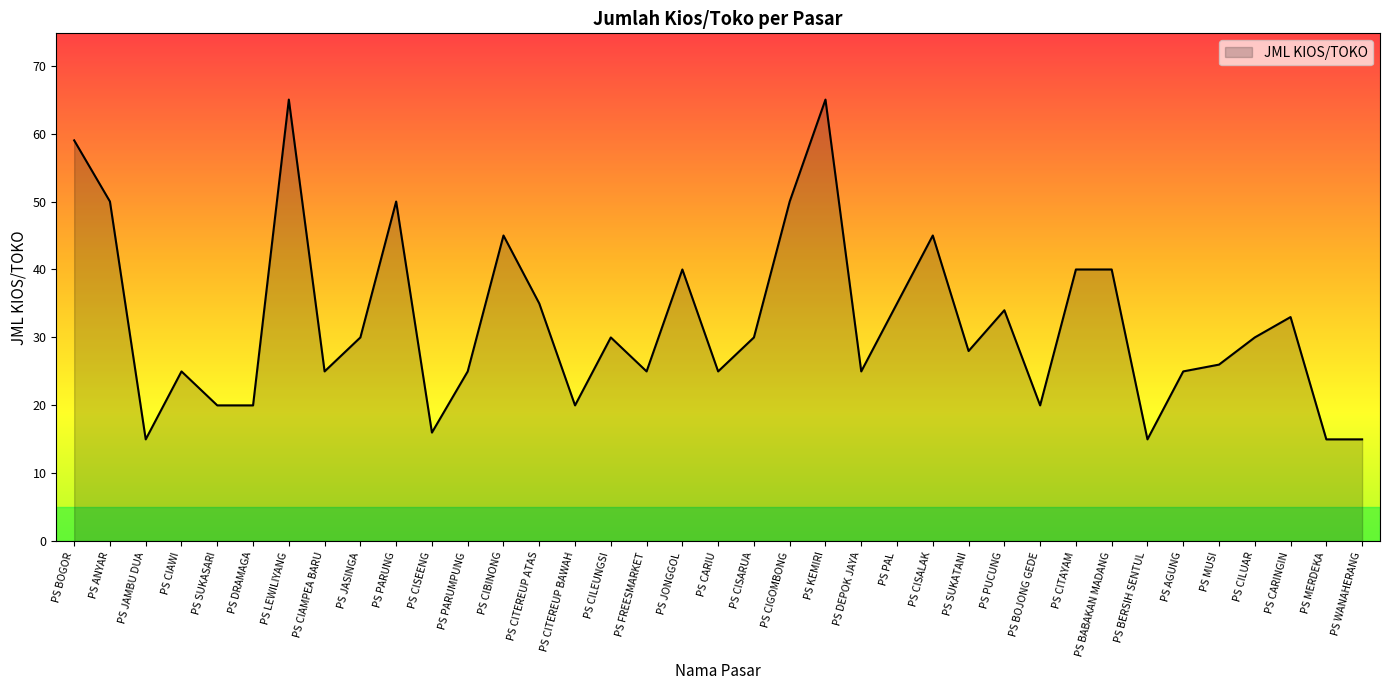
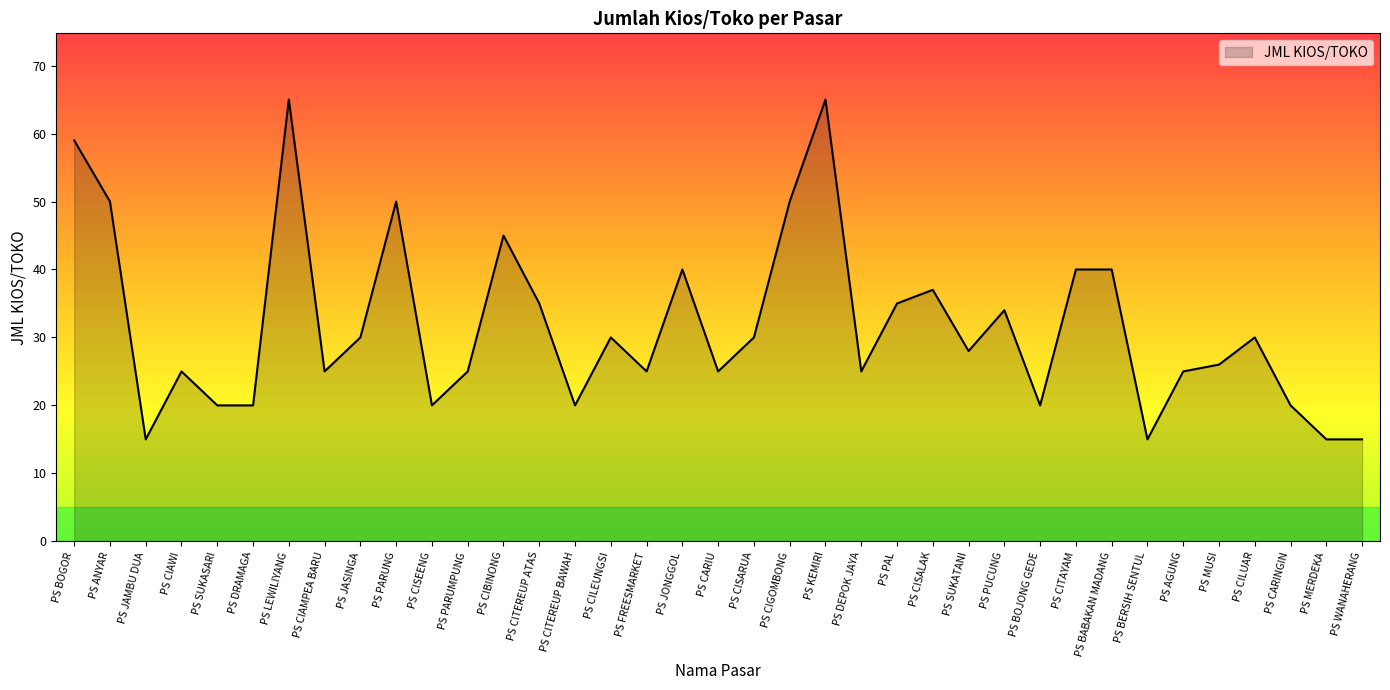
PS CISEENG: 16 -> 20
PS CISALAK: 45 -> 37
PS CARINGIN: 33 -> 20
